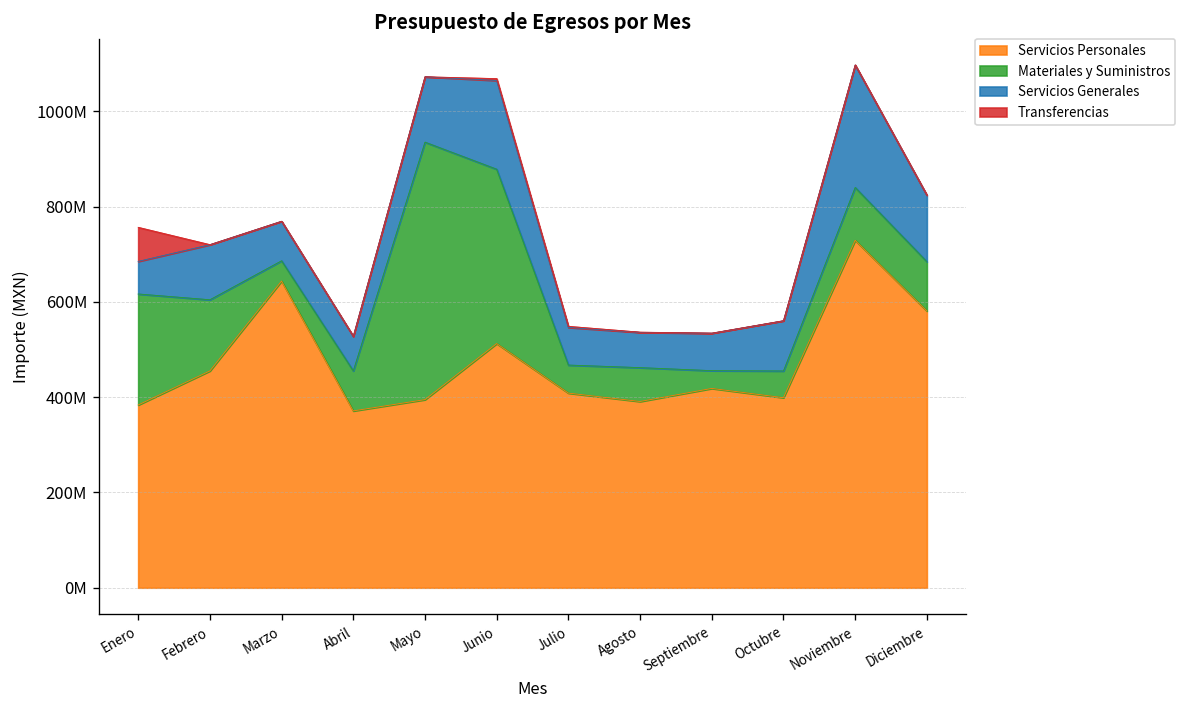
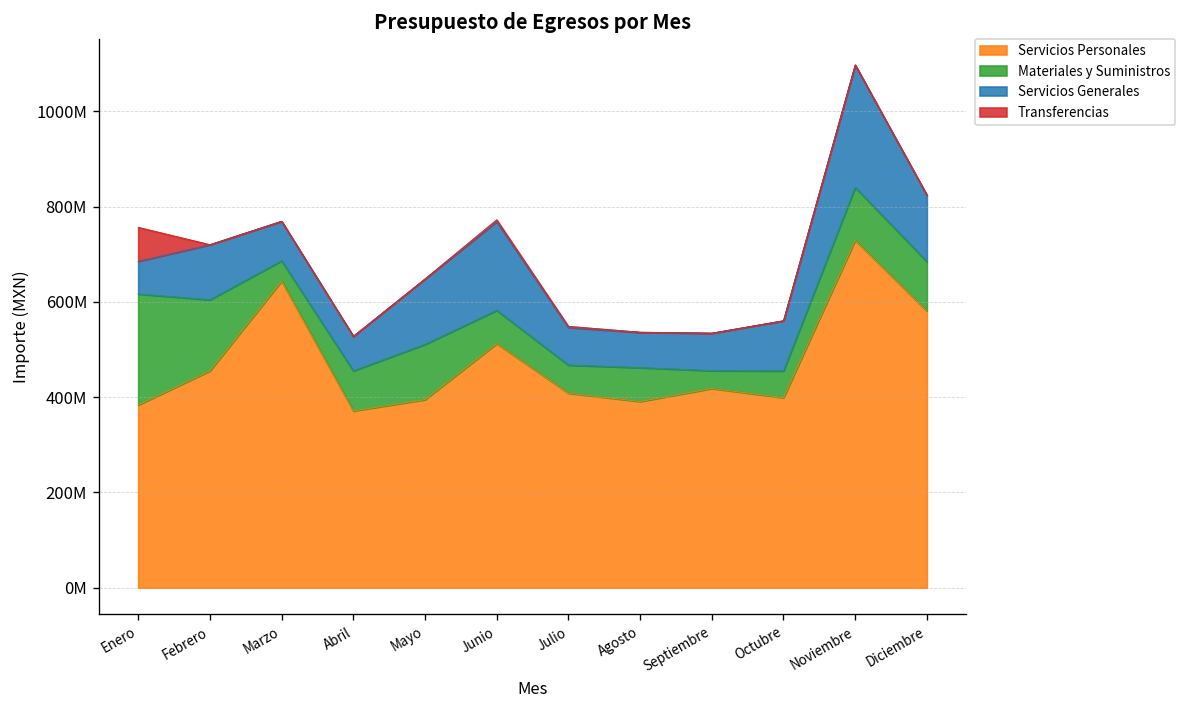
Materiales y Suministros, Mayo: 540000000 -> 120000000
Materiales y Suministros, Junio: 370000000 -> 70000000
